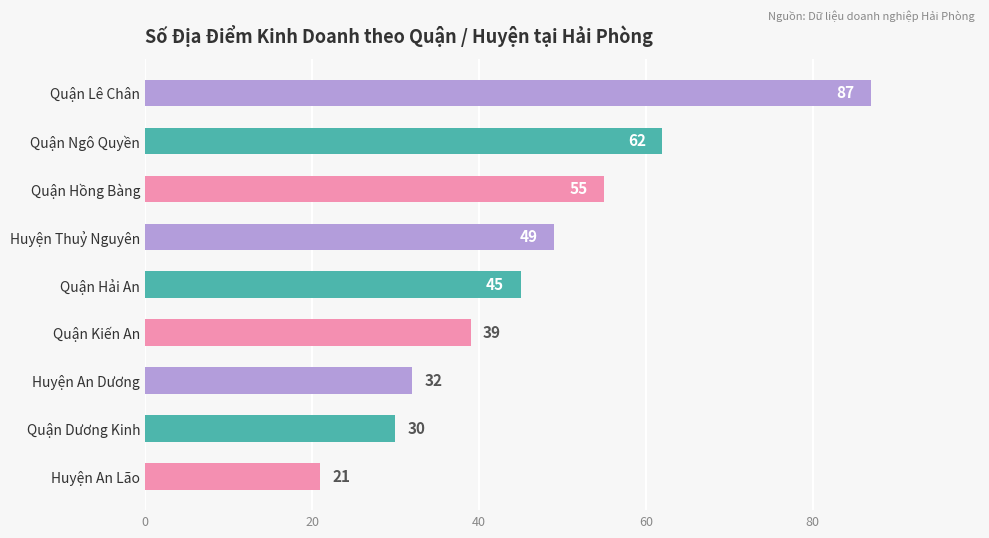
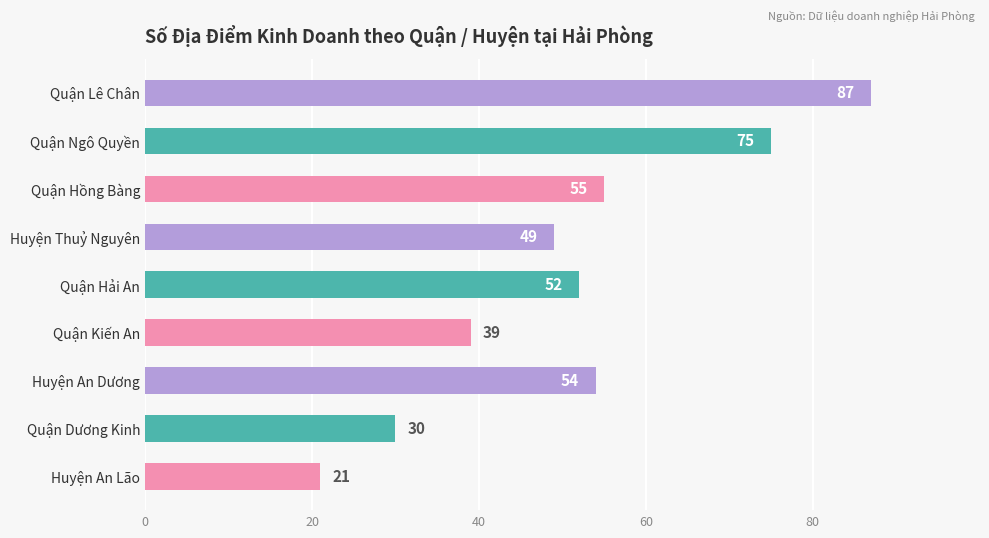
Quận Ngô Quyền: 62 -> 75
Quận Hải An: 45 -> 52
Huyện An Dương: 32 -> 54
